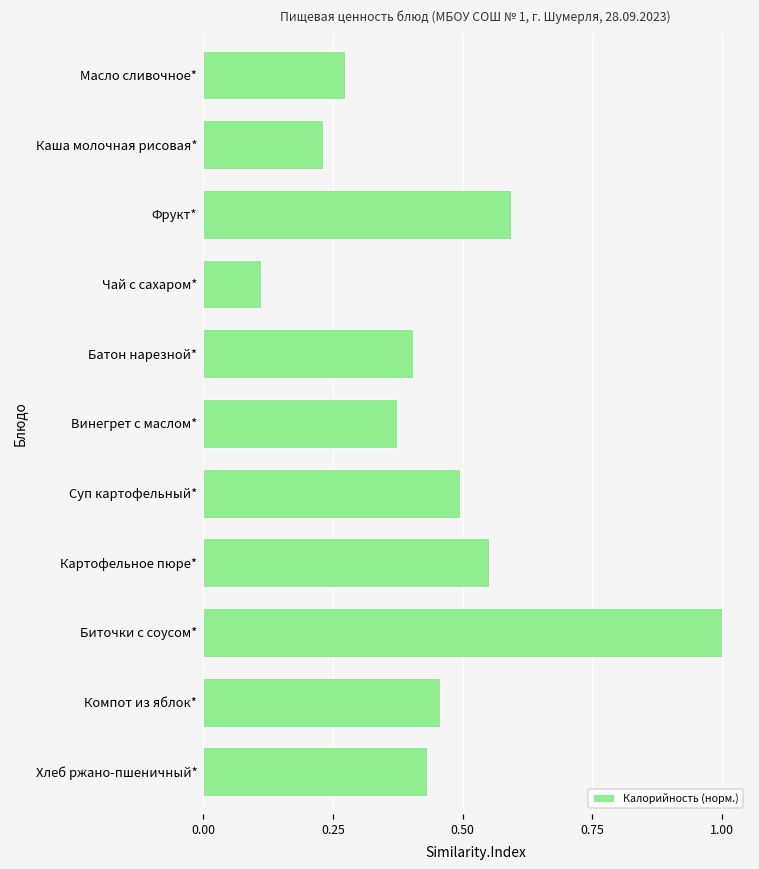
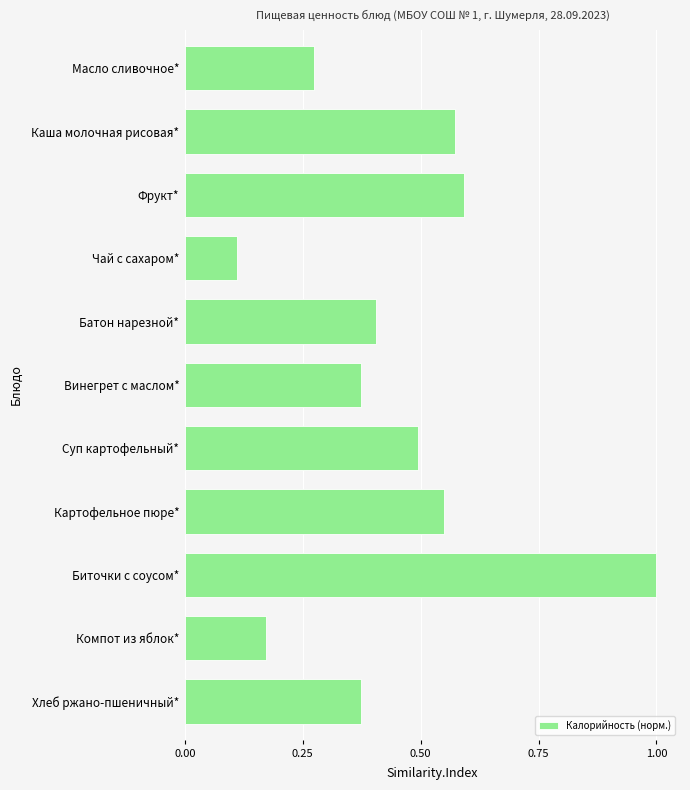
Каша молочная рисовая*: 0.23 -> 0.57
Компот из яблок*: 0.46 -> 0.17
Хлеб ржано-пшеничный*: 0.43 -> 0.37
